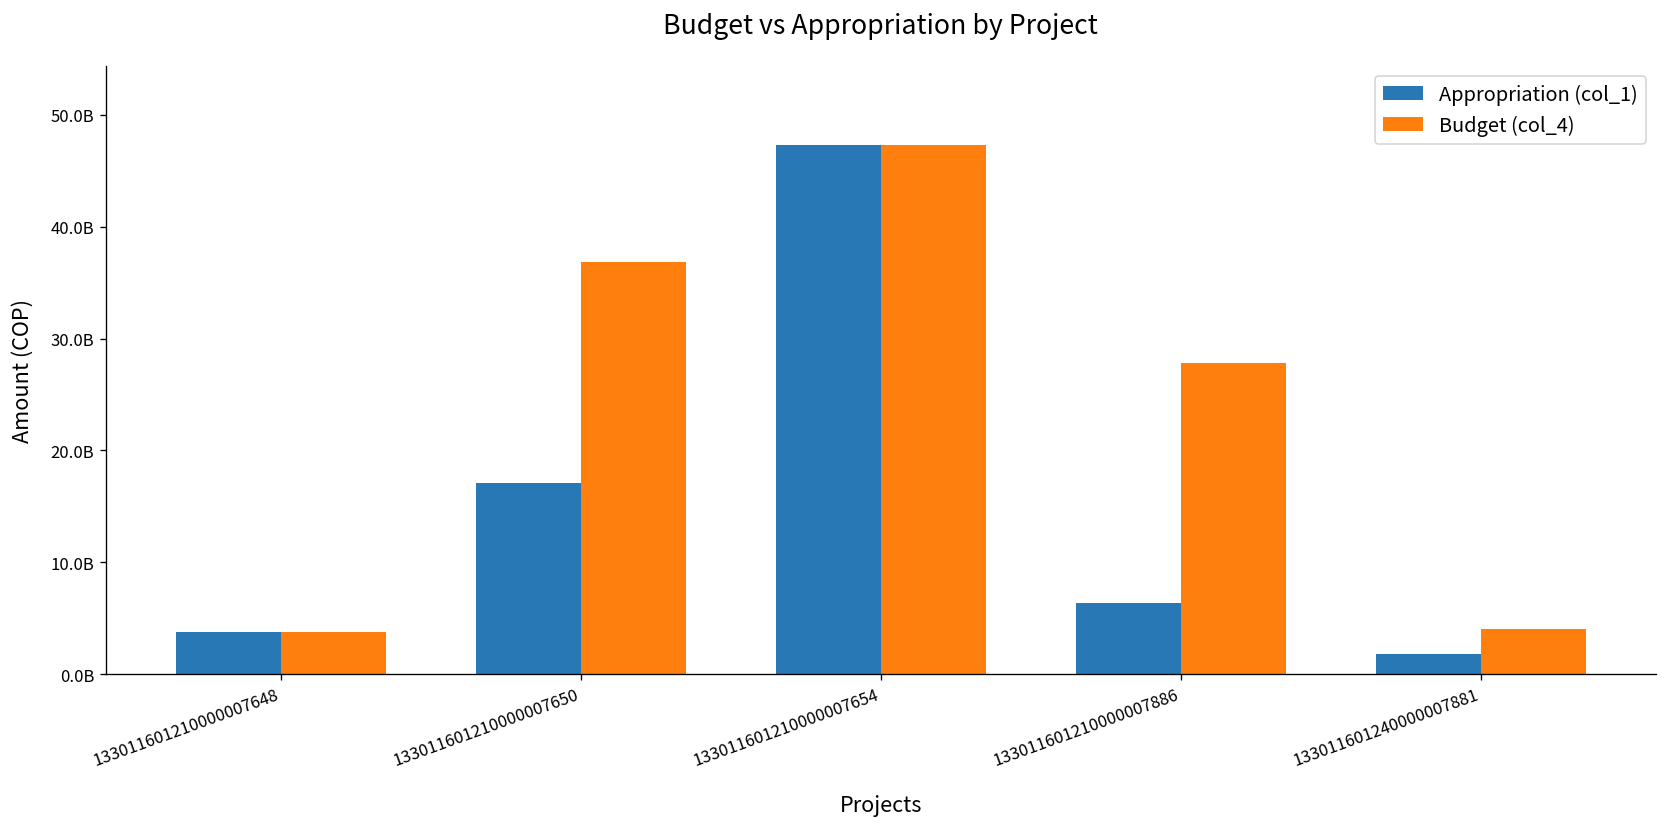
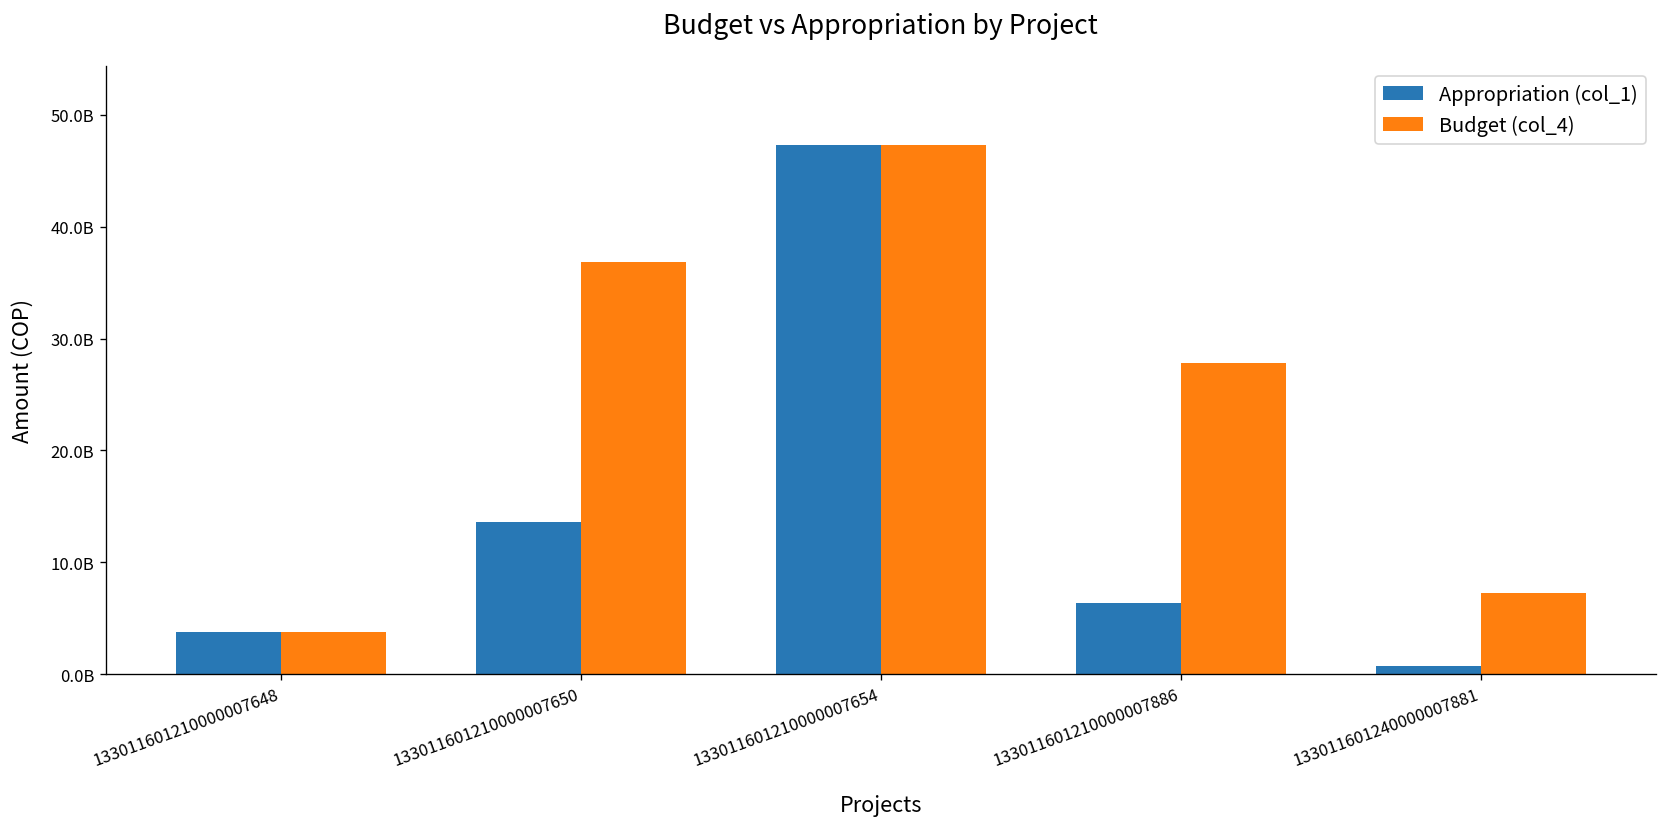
Appropriation (col_1), 133011601210000007650: 17000000000 -> 14000000000
Appropriation (col_1), 133011601240000007881: 2000000000 -> 1000000000
Budget (col_4), 133011601240000007881: 4000000000 -> 7000000000
